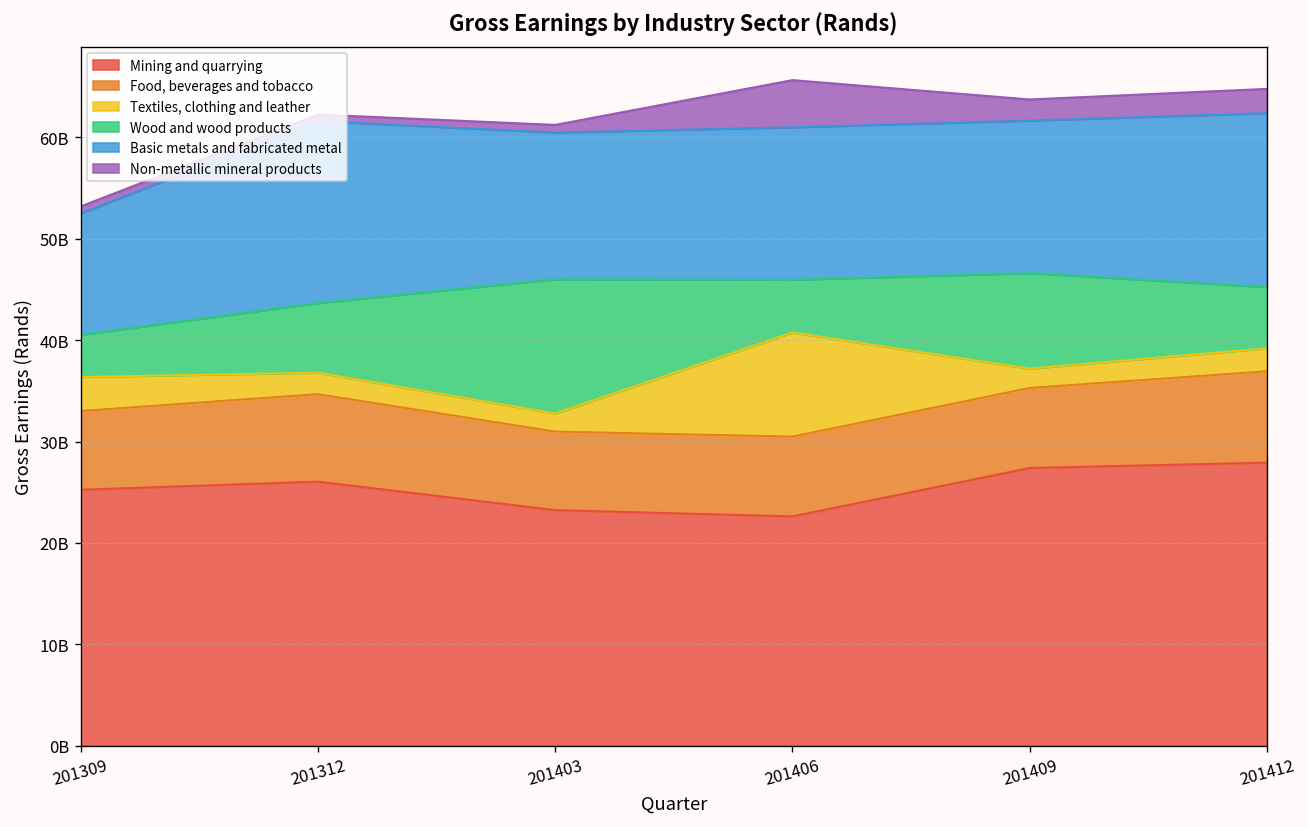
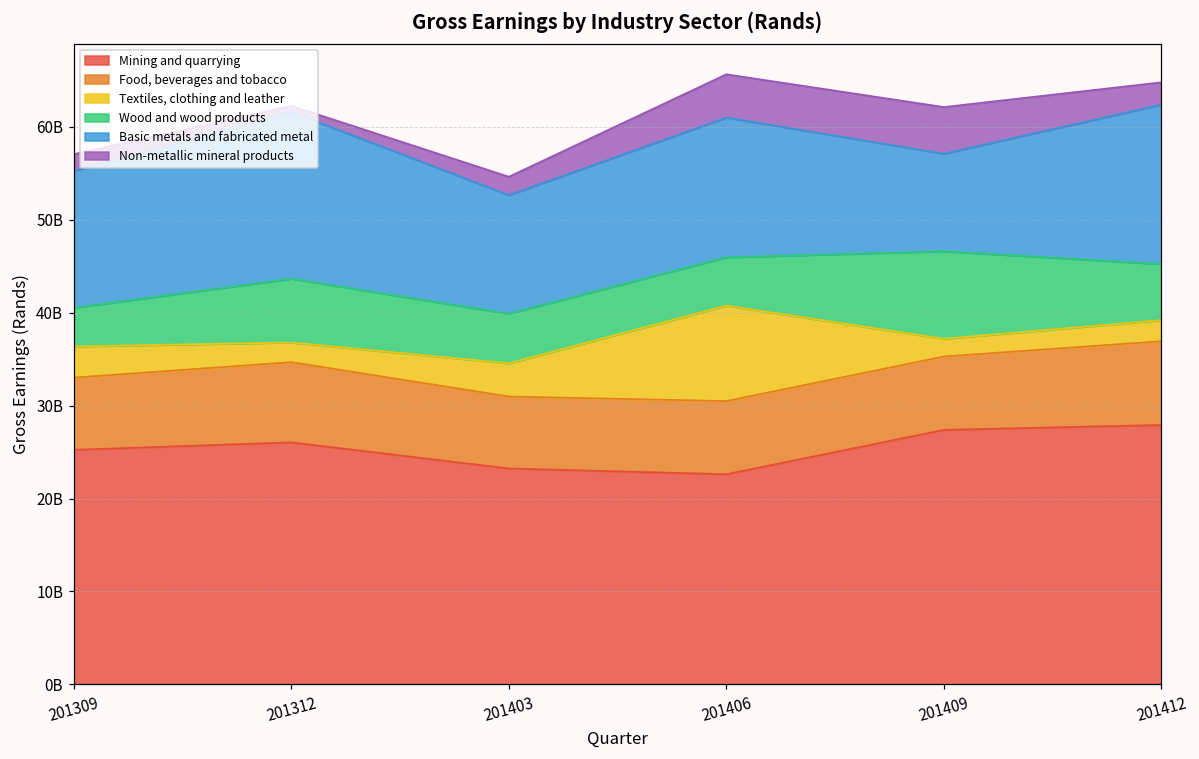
Basic metals and fabricated metal, 201309: 12000000000 -> 15000000000
Non-metallic mineral products, 201309: 1000000000 -> 2000000000
Textiles, clothing and leather, 201403: 2000000000 -> 4000000000
Wood and wood products, 201403: 13000000000 -> 5000000000
Basic metals and fabricated metal, 201403: 14000000000 -> 13000000000
Non-metallic mineral products, 201403: 1000000000 -> 2000000000
Basic metals and fabricated metal, 201409: 15000000000 -> 10000000000
Non-metallic mineral products, 201409: 2000000000 -> 5000000000
